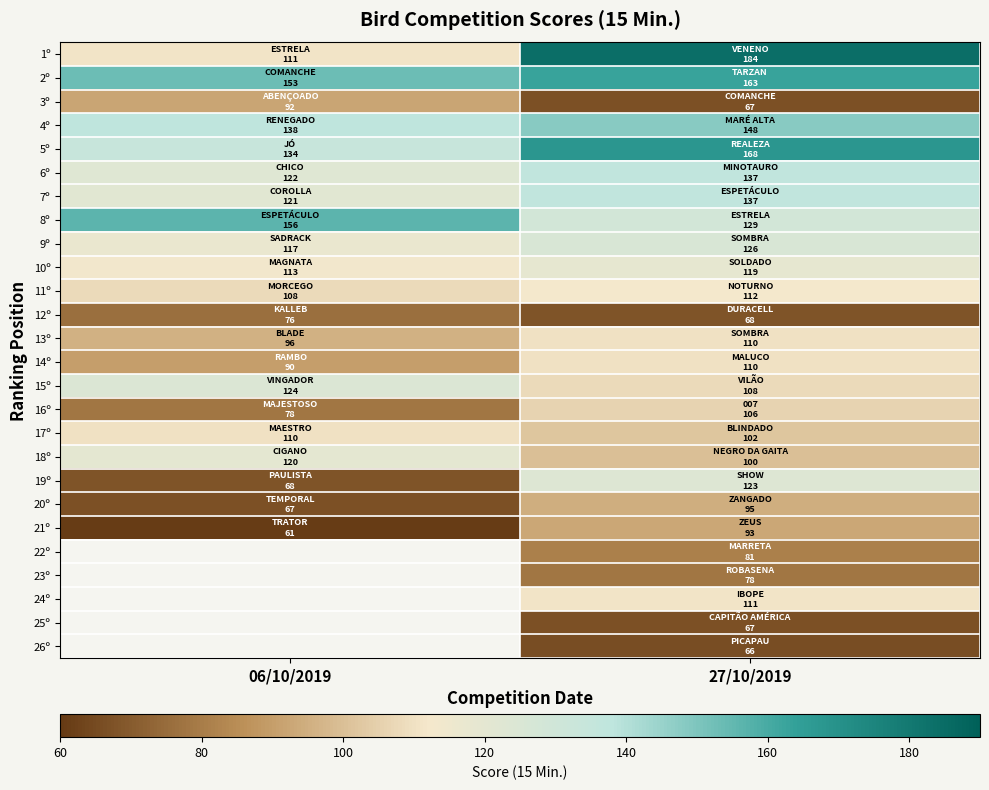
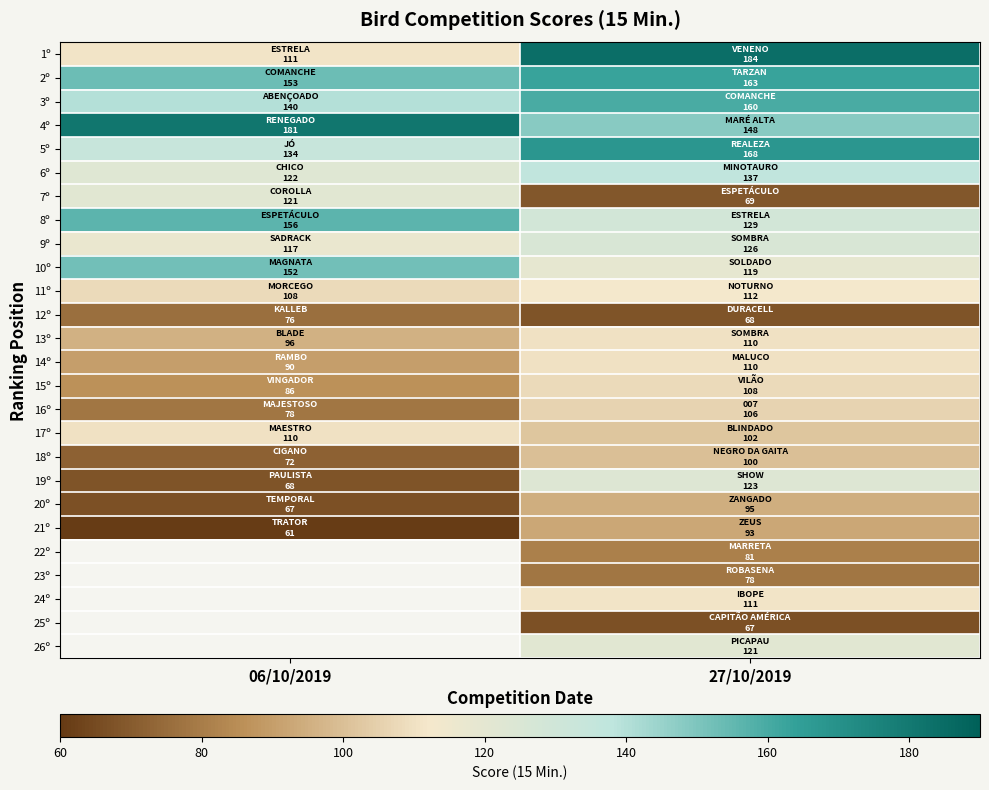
3º, 06/10/2019: 92 -> 140
3º, 27/10/2019: 67 -> 160
4º, 06/10/2019: 138 -> 181
7º, 27/10/2019: 137 -> 69
10º, 06/10/2019: 113 -> 152
15º, 06/10/2019: 124 -> 86
18º, 06/10/2019: 120 -> 72
26º, 27/10/2019: 66 -> 121
